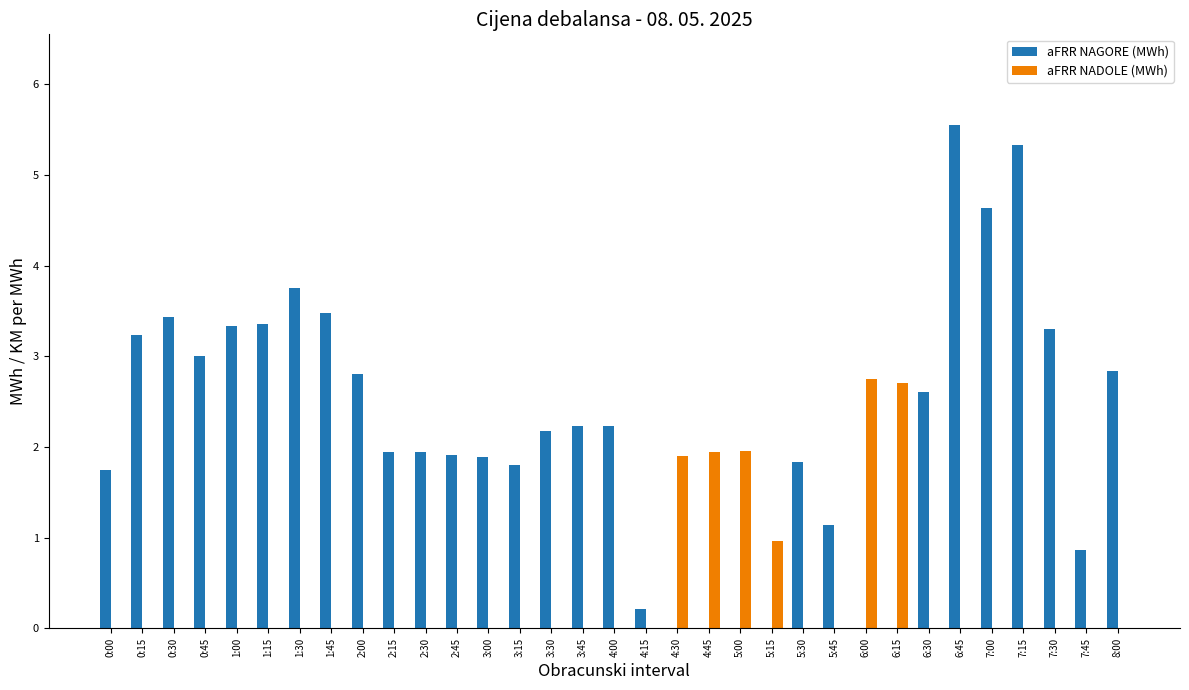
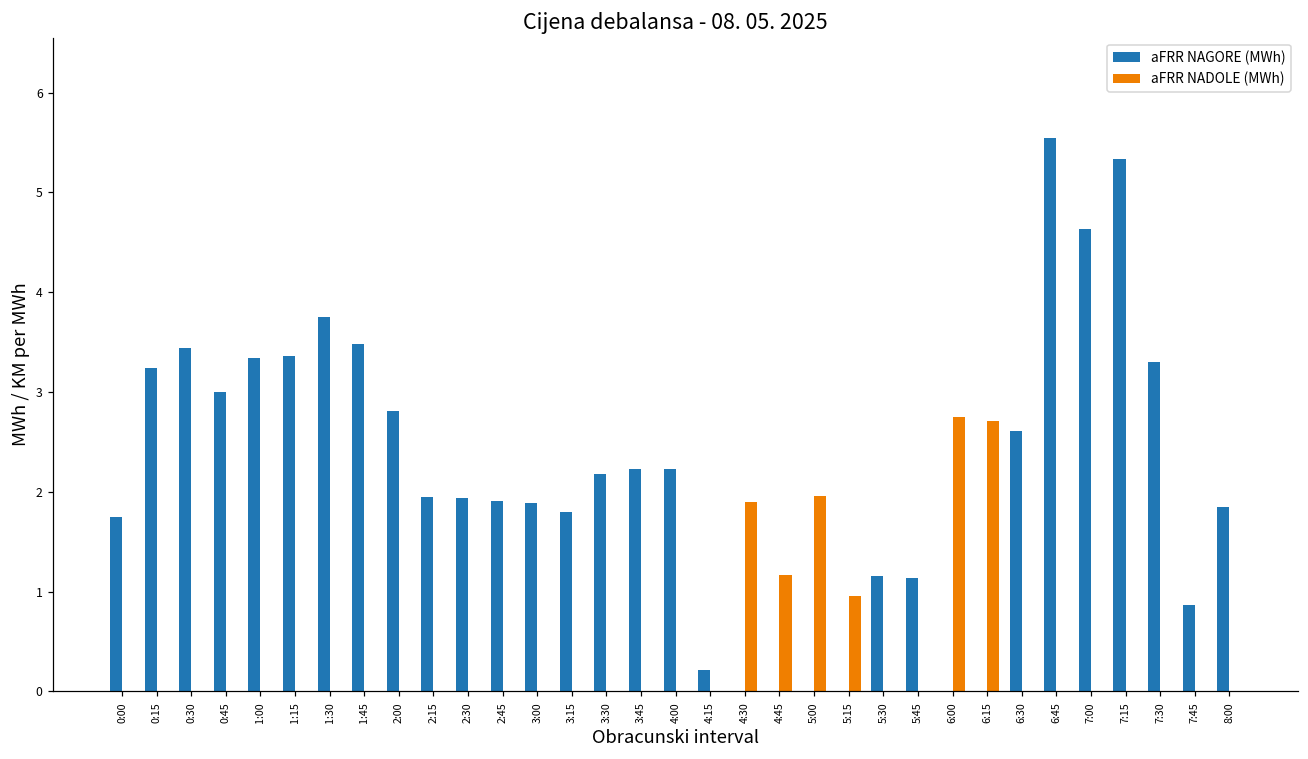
aFRR NADOLE (MWh), 4:45: 1.9 -> 1.2
aFRR NAGORE (MWh), 5:30: 1.8 -> 1.2
aFRR NAGORE (MWh), 8:00: 2.8 -> 1.8
